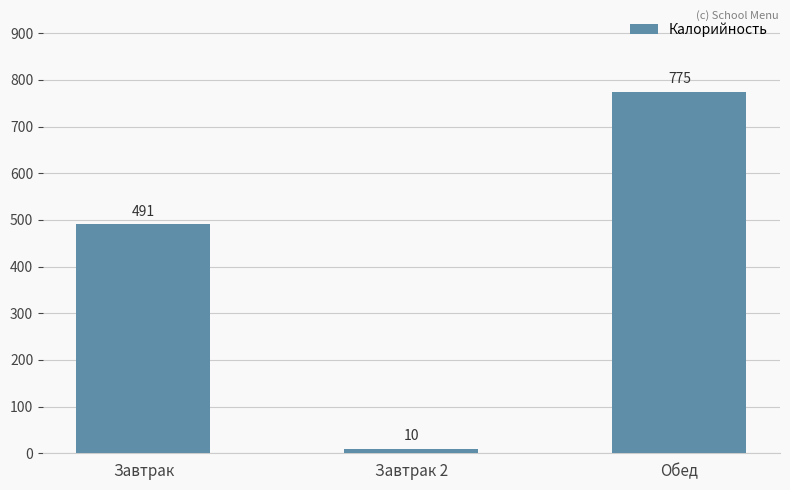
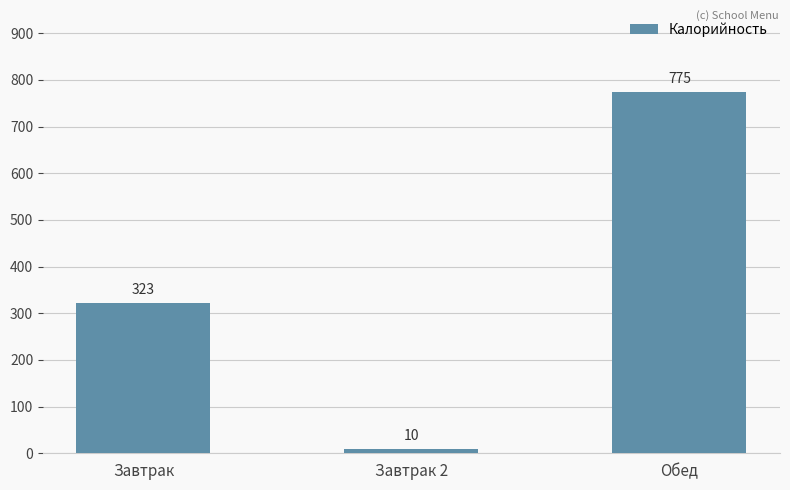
Завтрак: 491 -> 323
